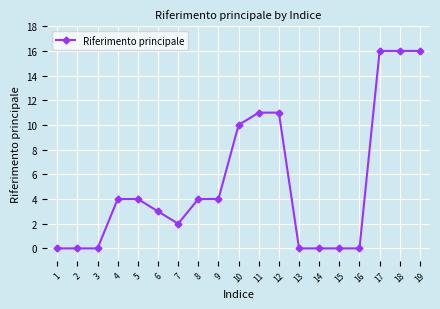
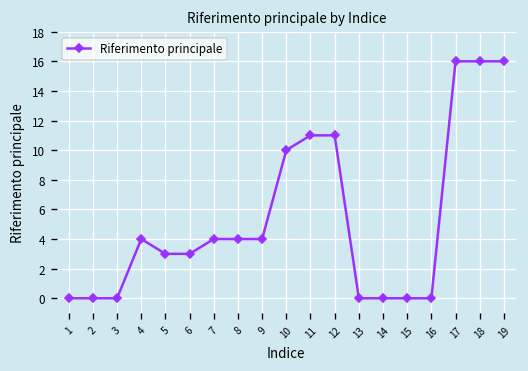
5: 4 -> 3
7: 2 -> 4
